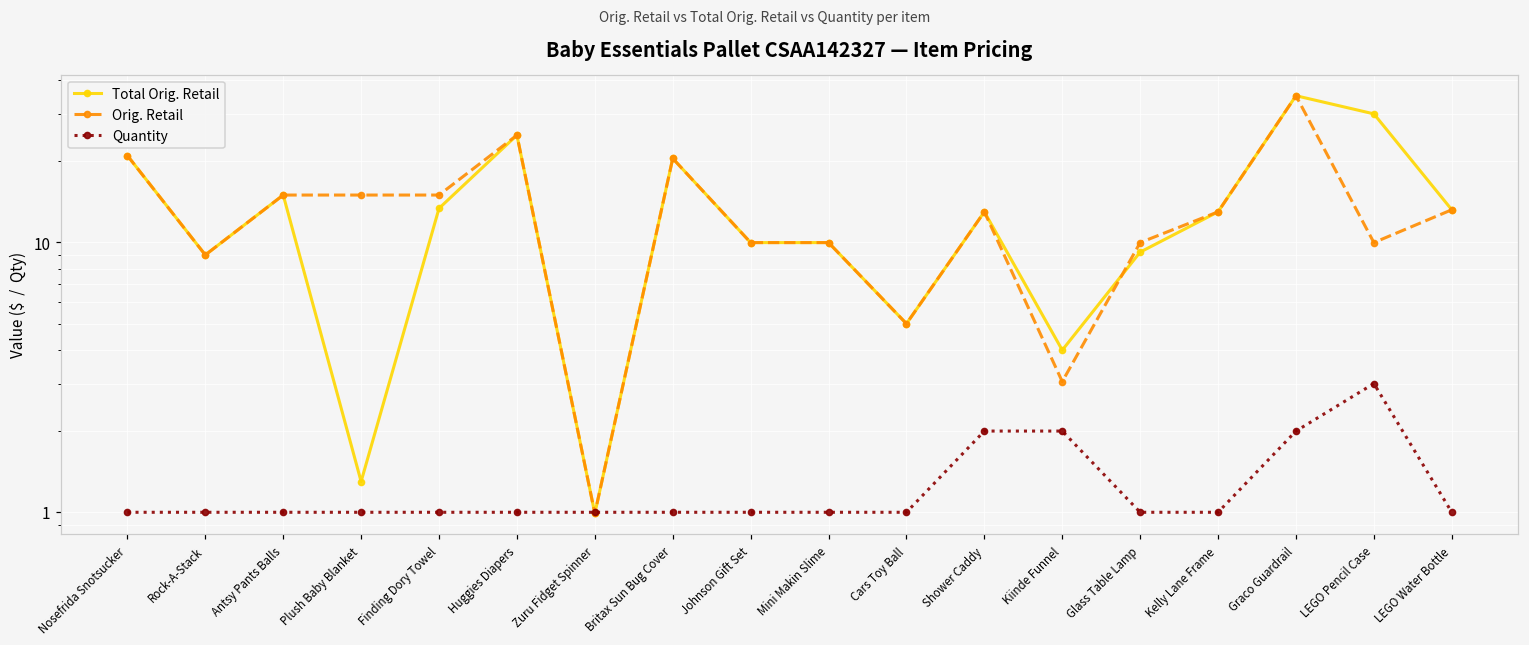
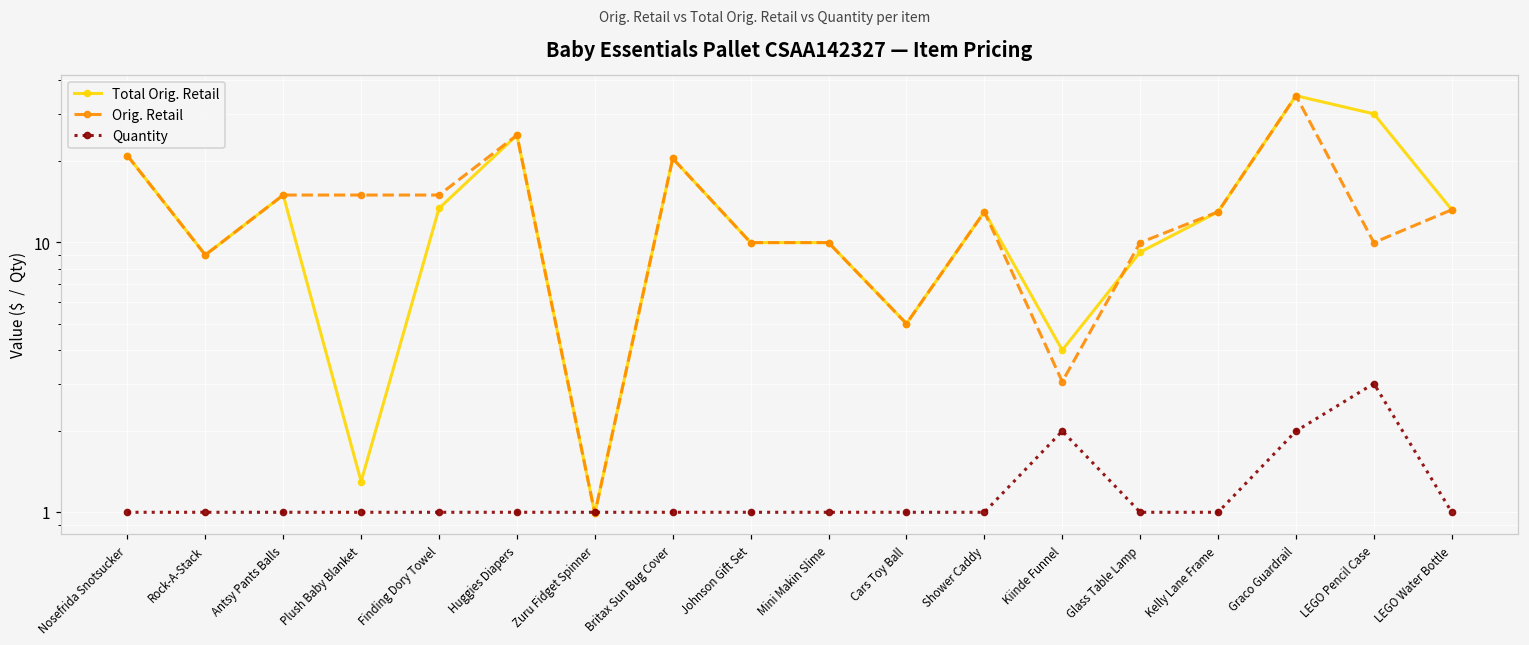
Quantity, Shower Caddy: 2 -> 1
